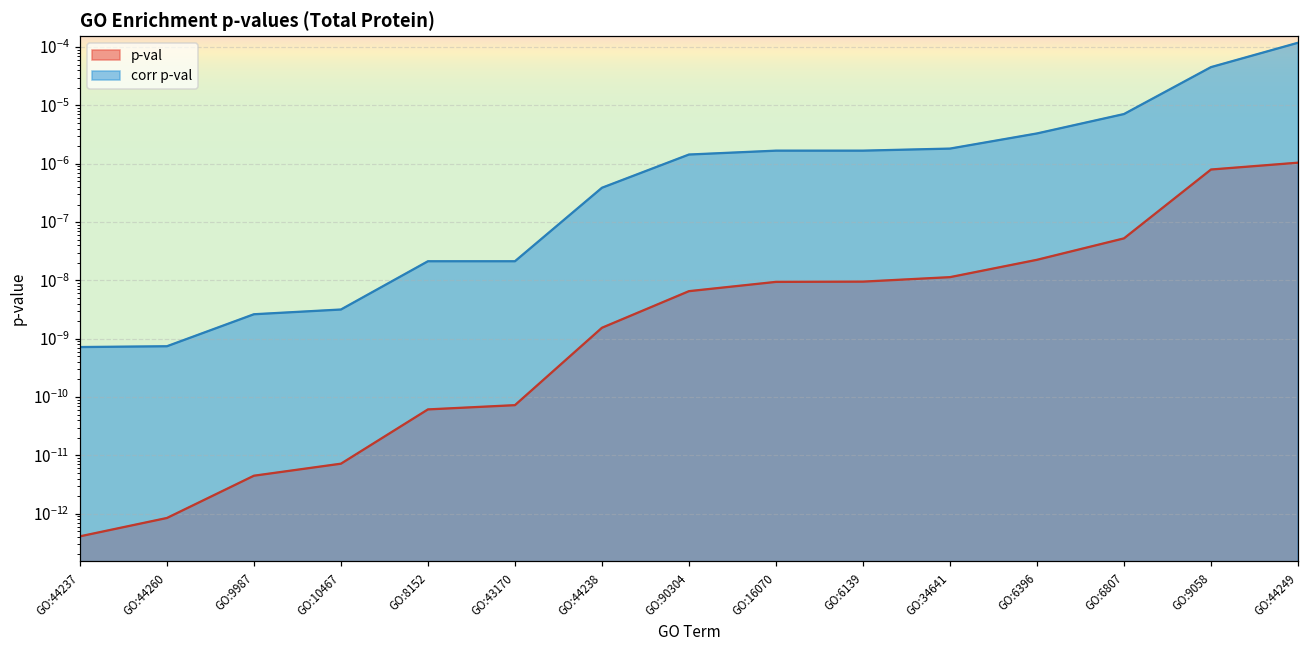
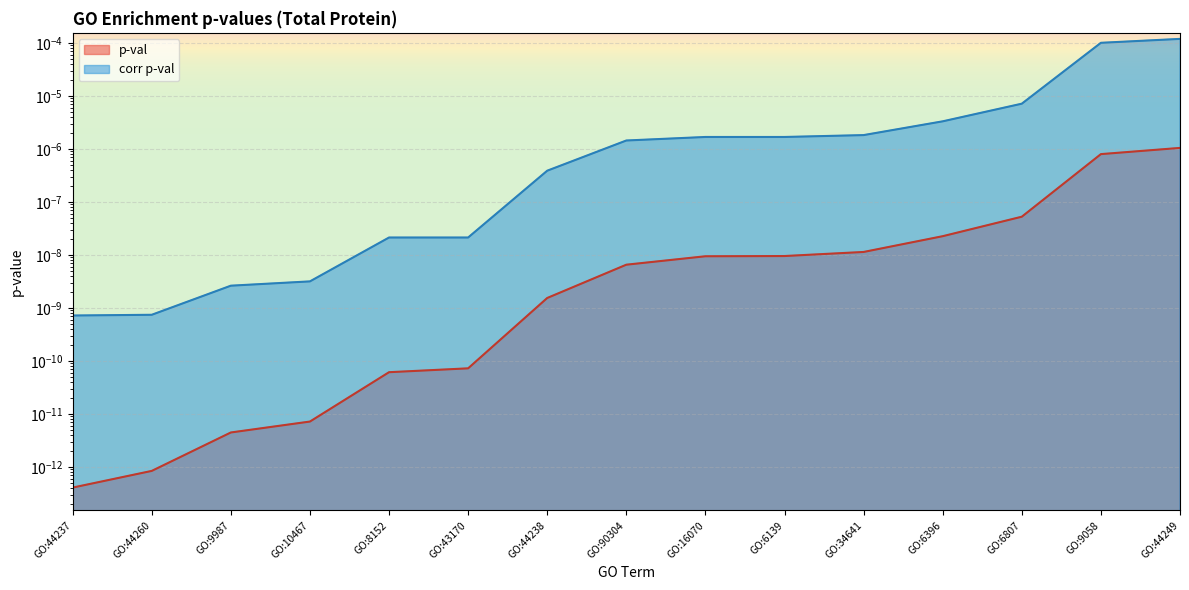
corr p-val, GO:9058: 0.00005 -> 0.00010
